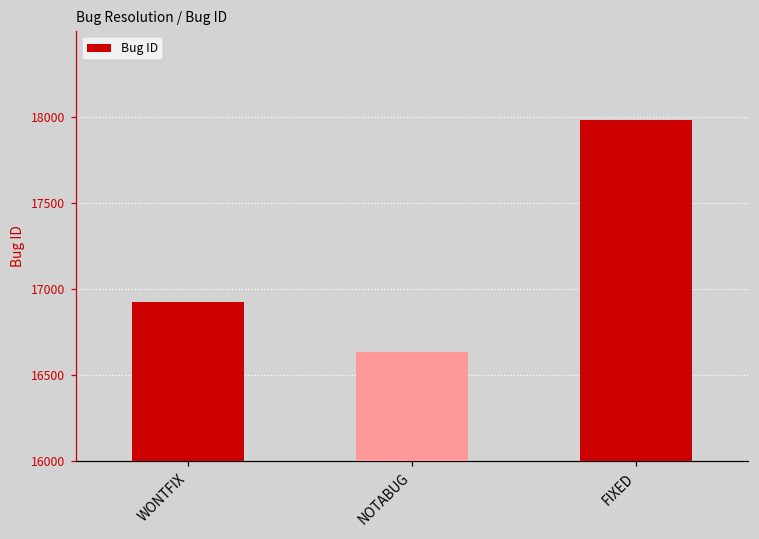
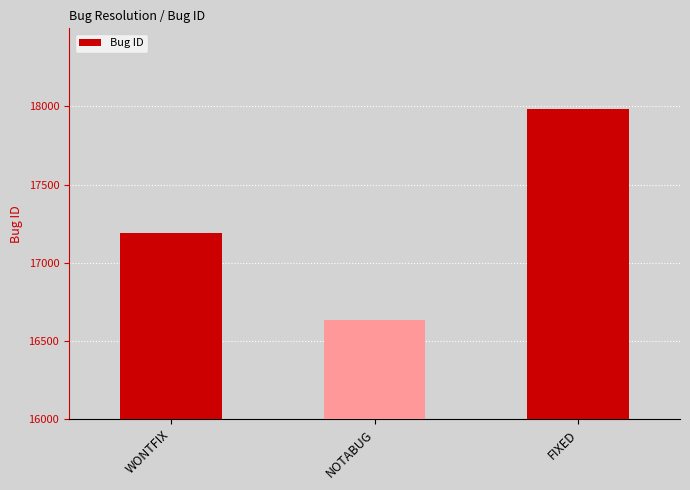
WONTFIX: 16920 -> 17190
